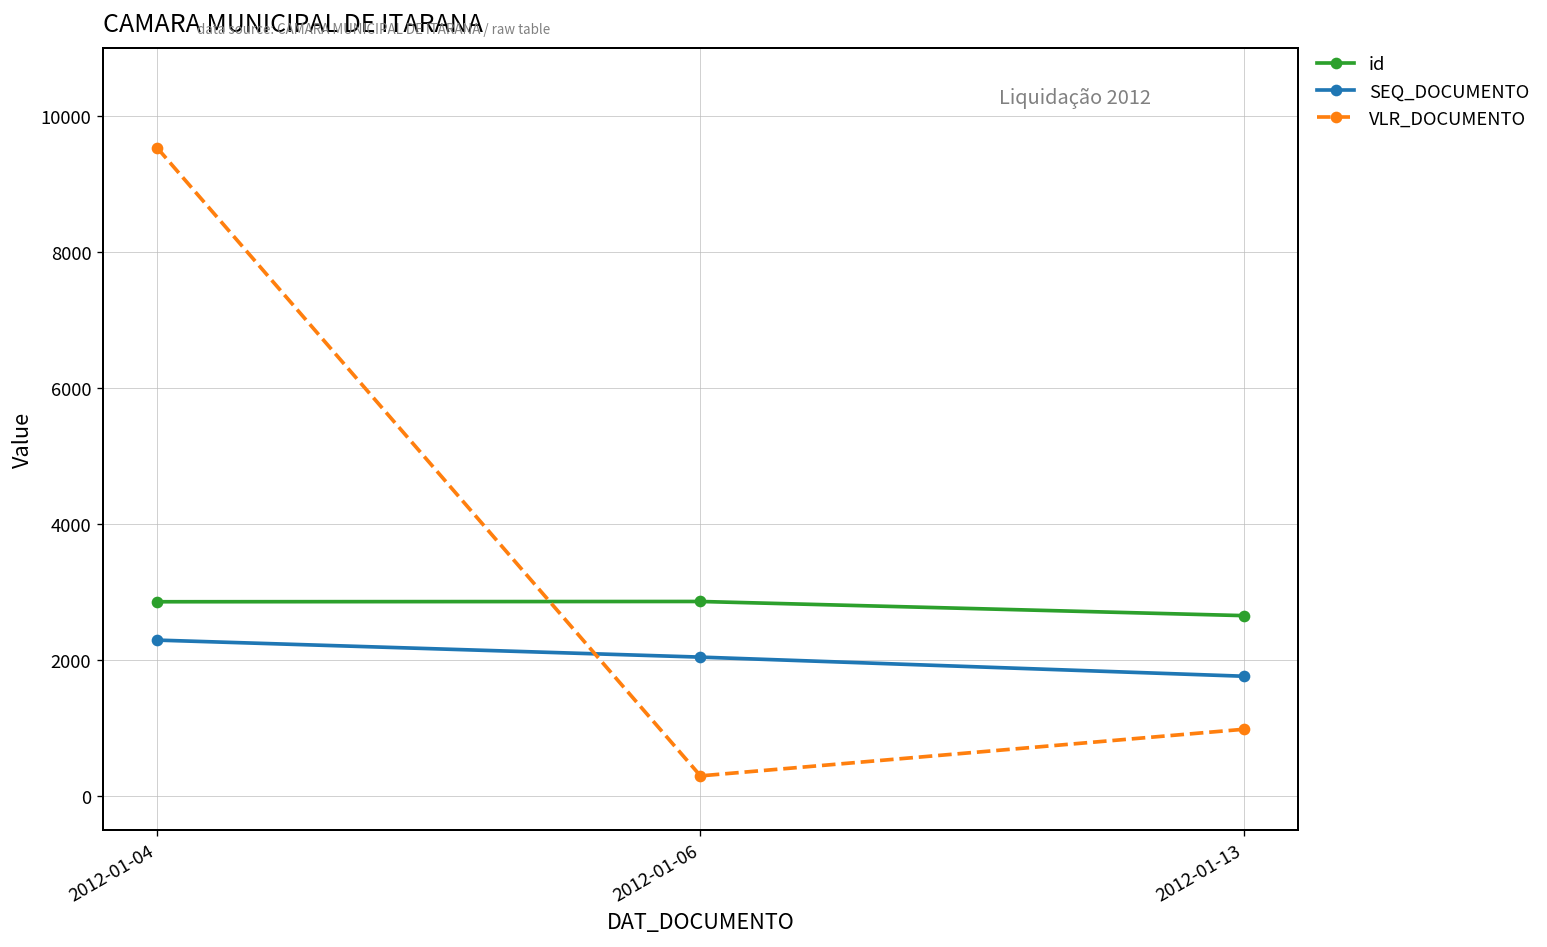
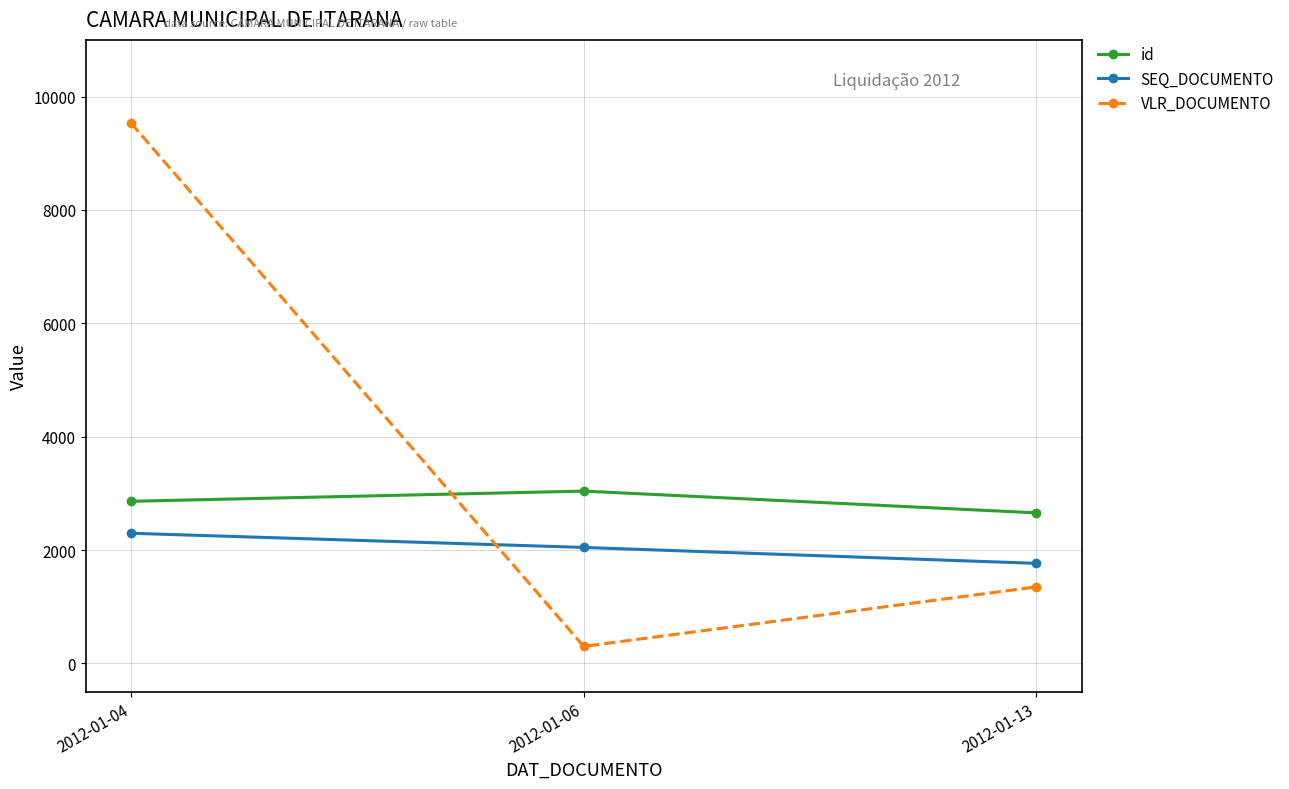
id, 2012-01-06: 2900 -> 3000
VLR_DOCUMENTO, 2012-01-13: 1000 -> 1400
